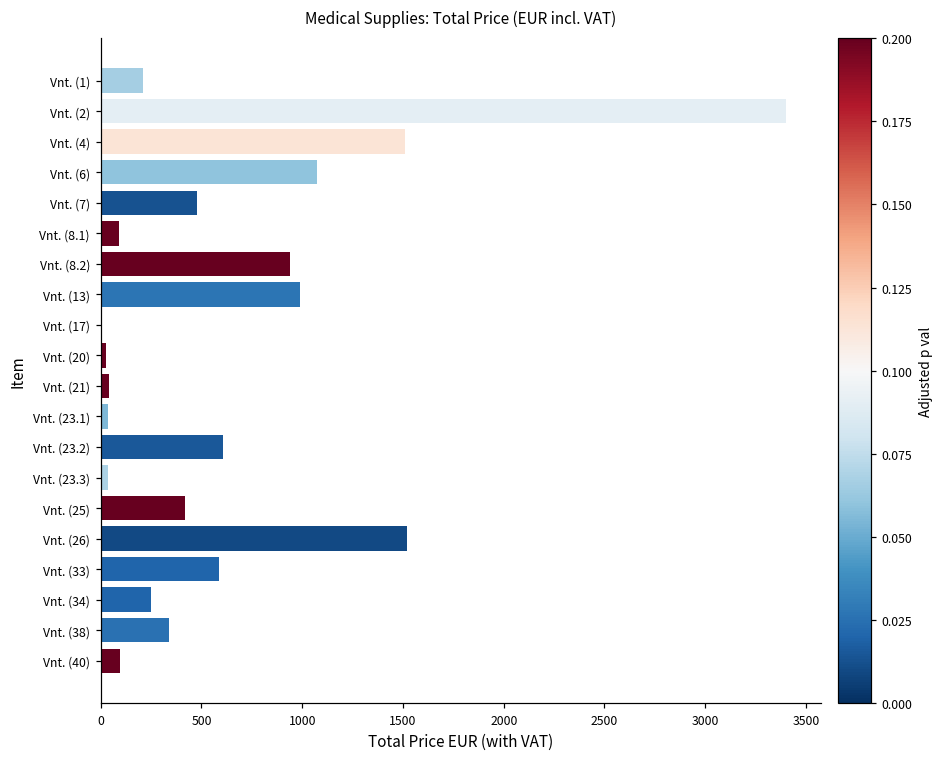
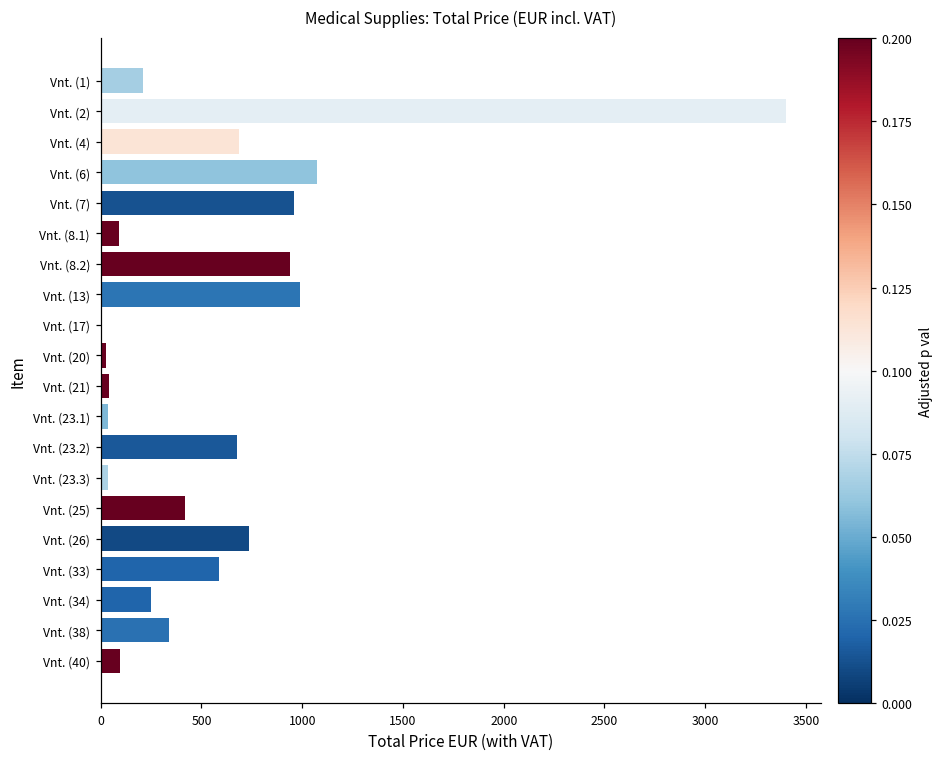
Vnt. (4): 1510 -> 690
Vnt. (7): 480 -> 960
Vnt. (23.2): 610 -> 680
Vnt. (26): 1520 -> 740
